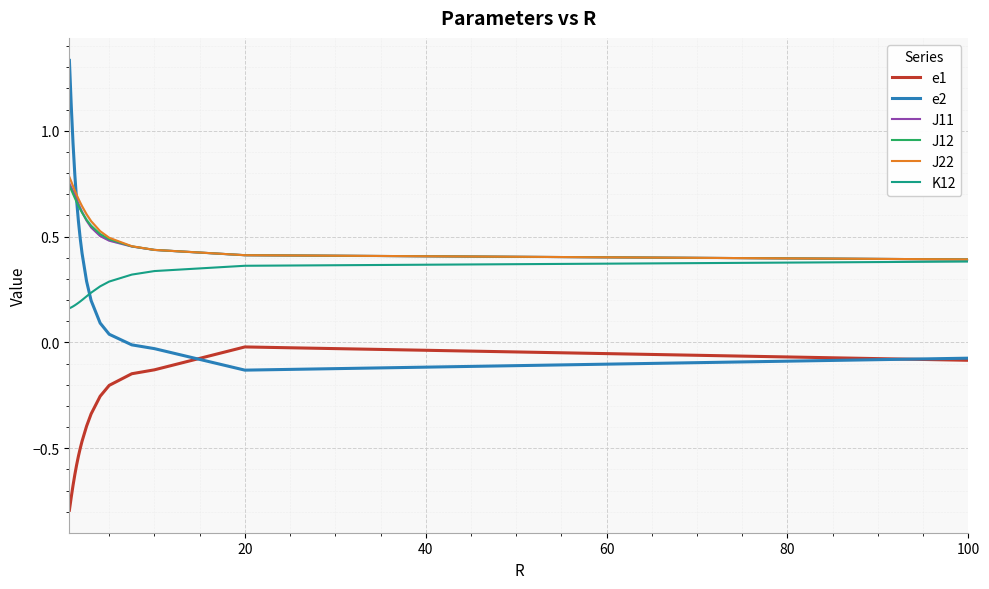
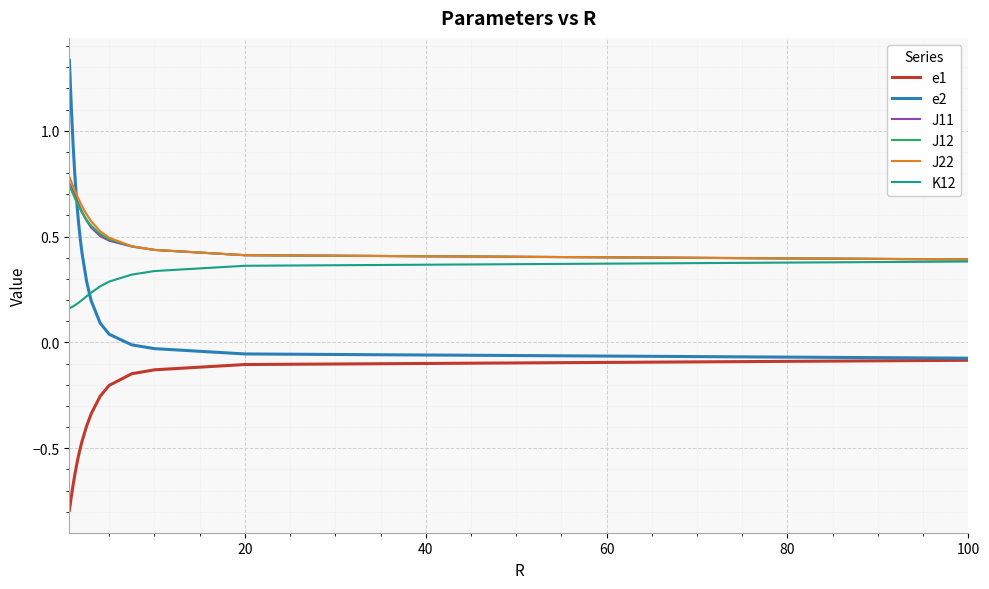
e1, 20: -0.02 -> -0.10
e2, 20: -0.13 -> -0.05
